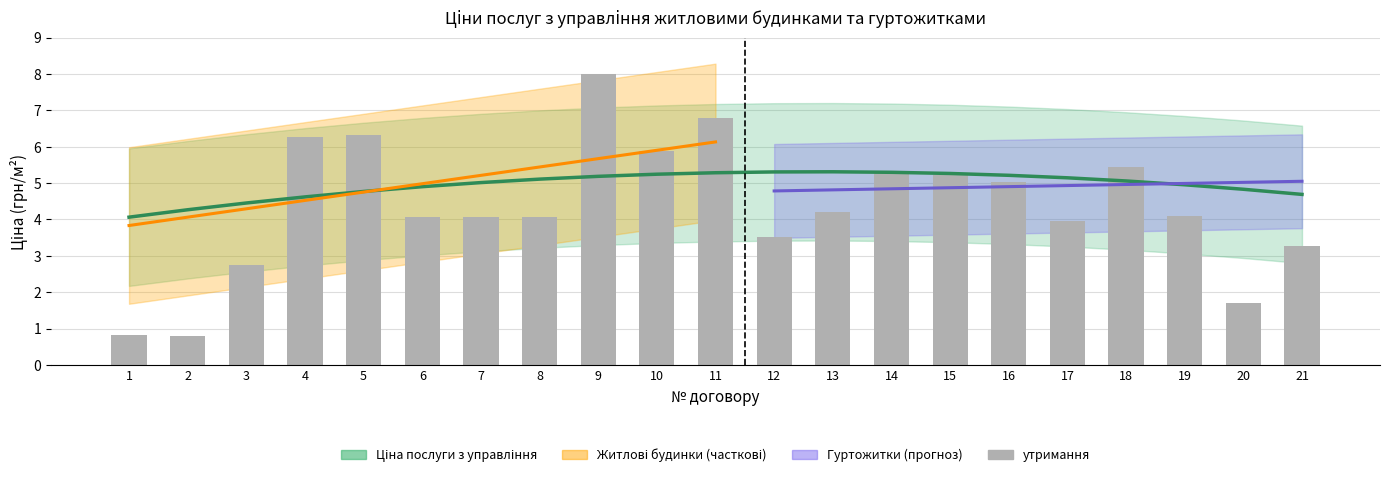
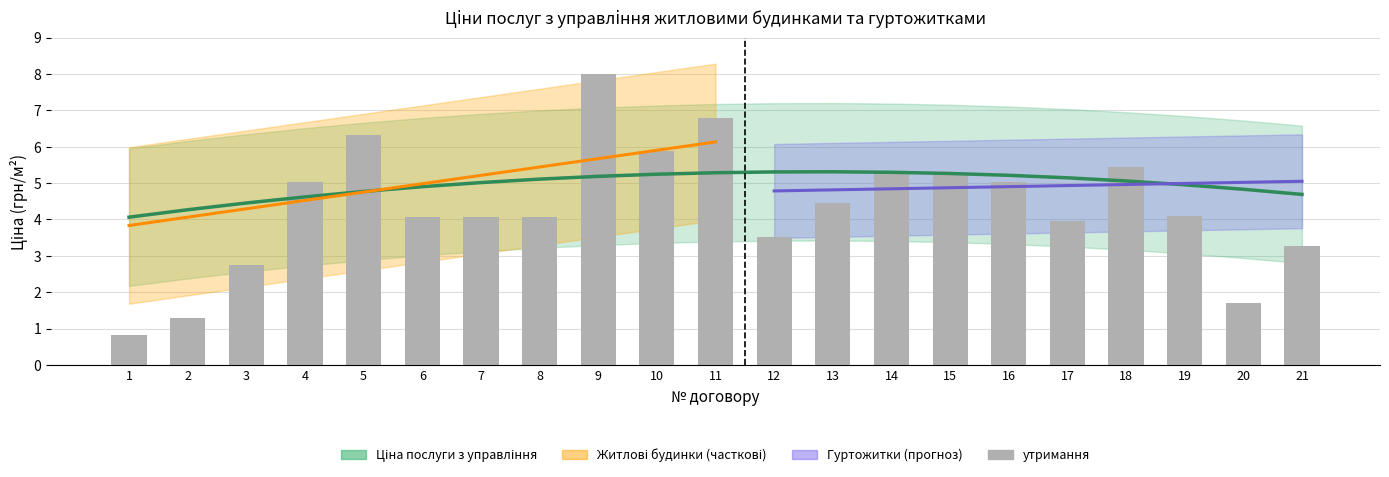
утримання, 2: 0.8 -> 1.3
утримання, 4: 6.3 -> 5.0
утримання, 13: 4.2 -> 4.4
